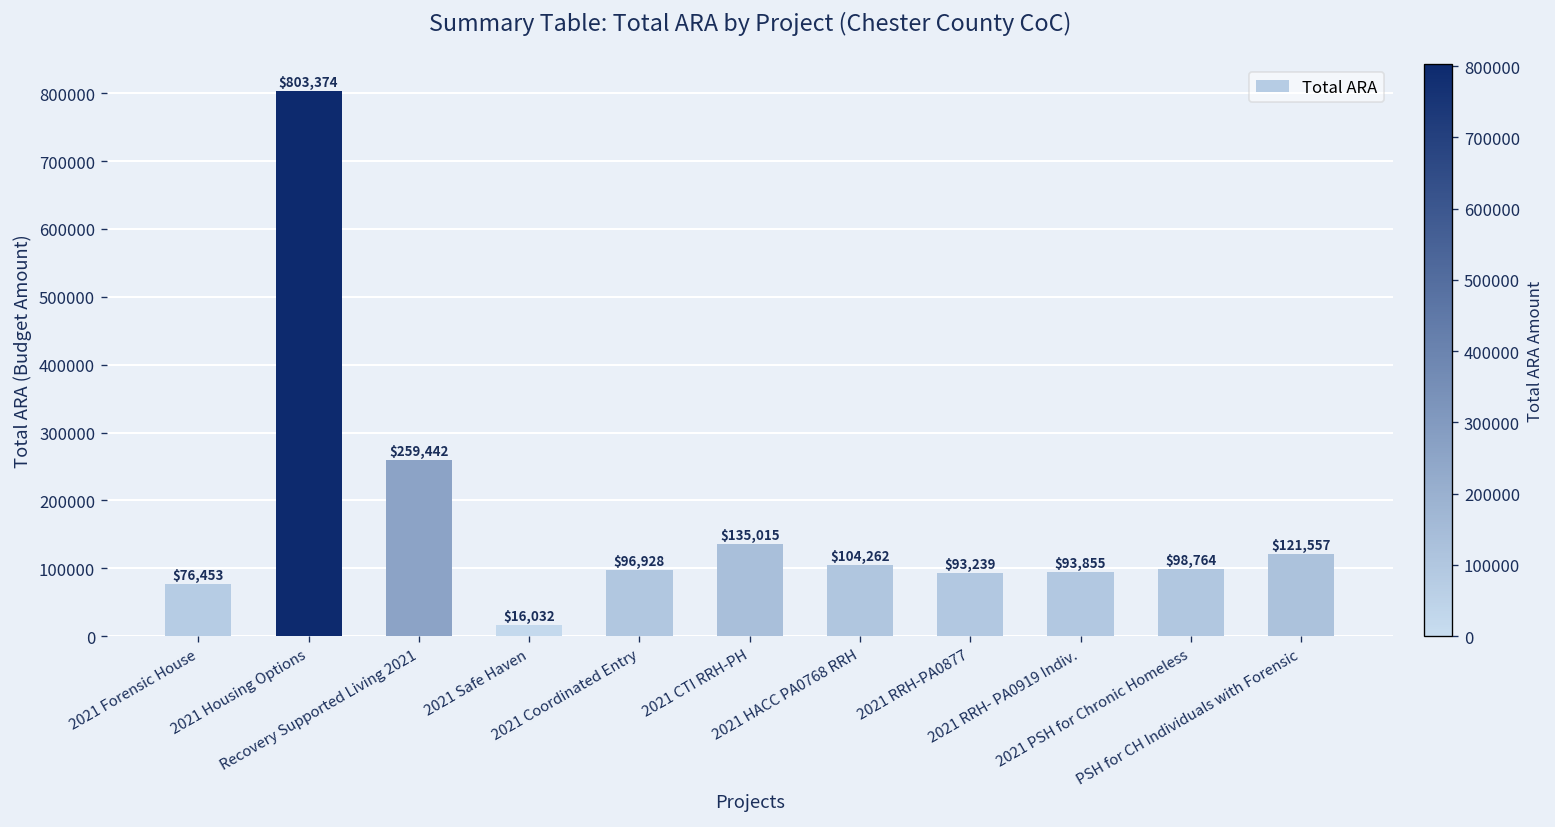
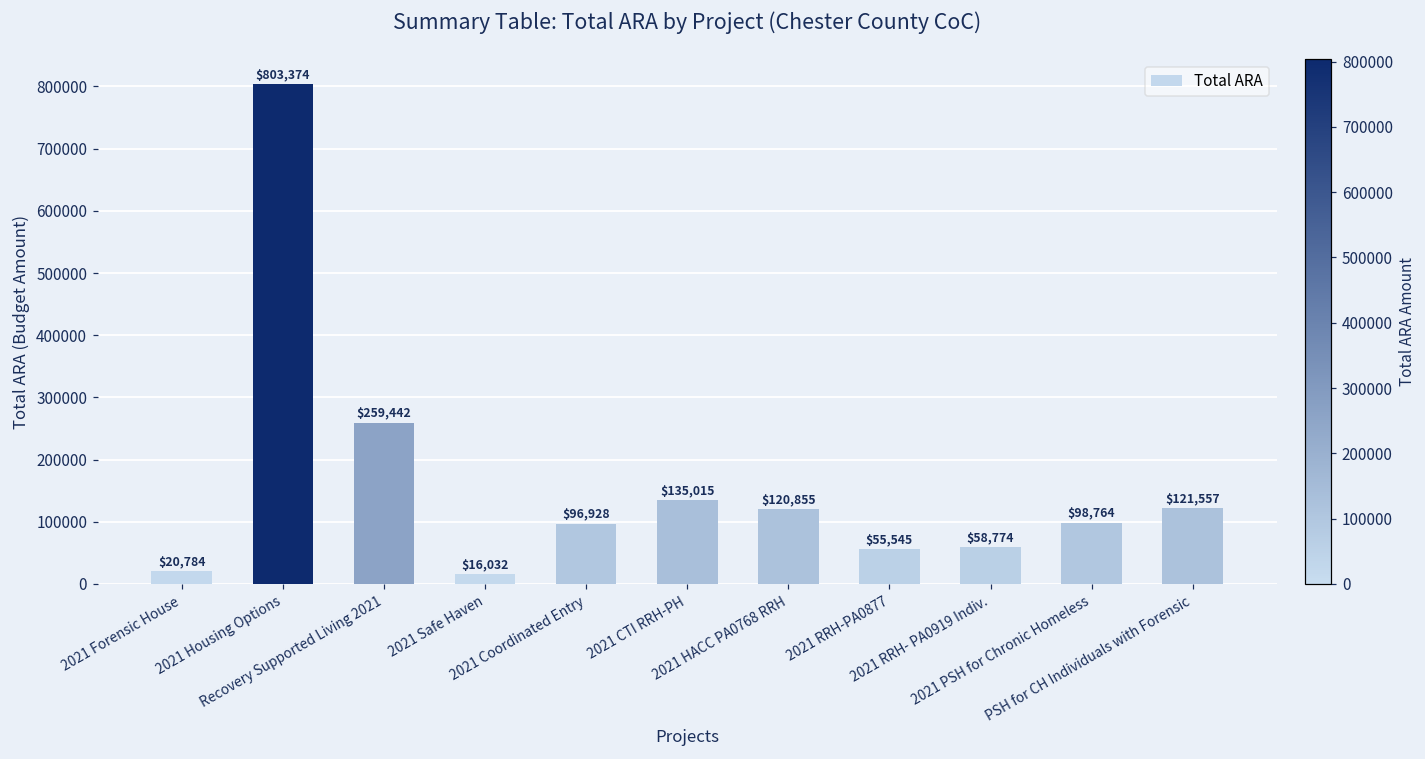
2021 Forensic House: $76,453 -> $20,784
2021 HACC PA0768 RRH: $104,262 -> $120,855
2021 RRH-PA0877: $93,239 -> $55,545
2021 RRH- PA0919 Indiv.: $93,855 -> $58,774
